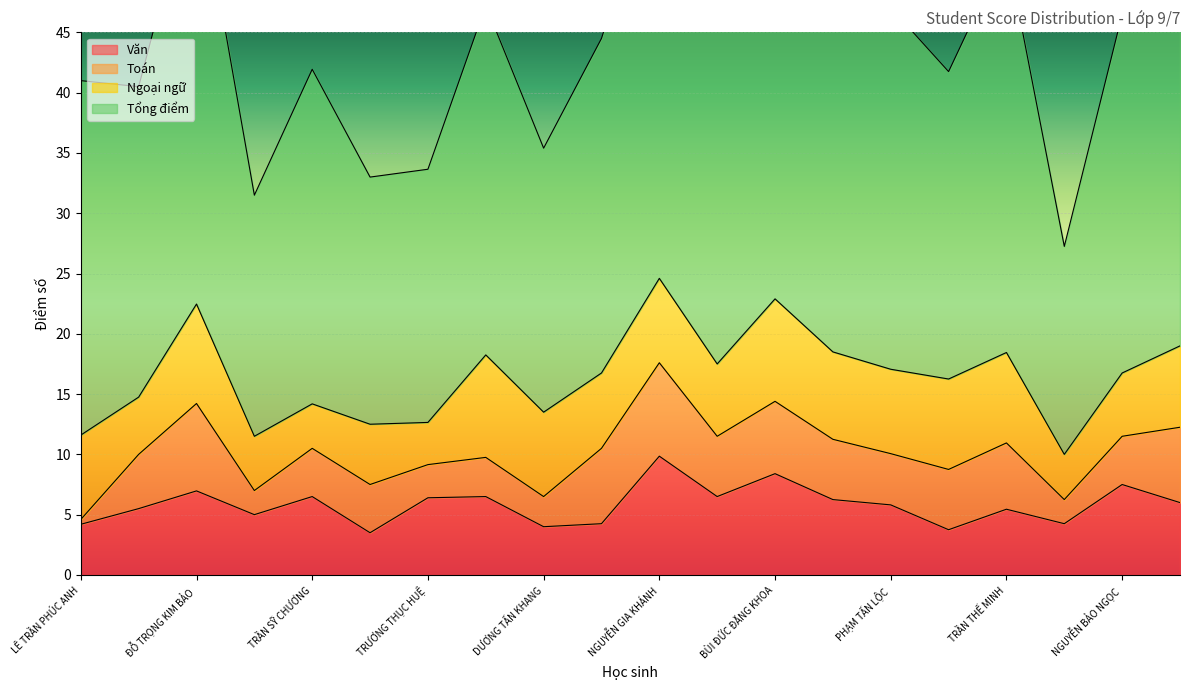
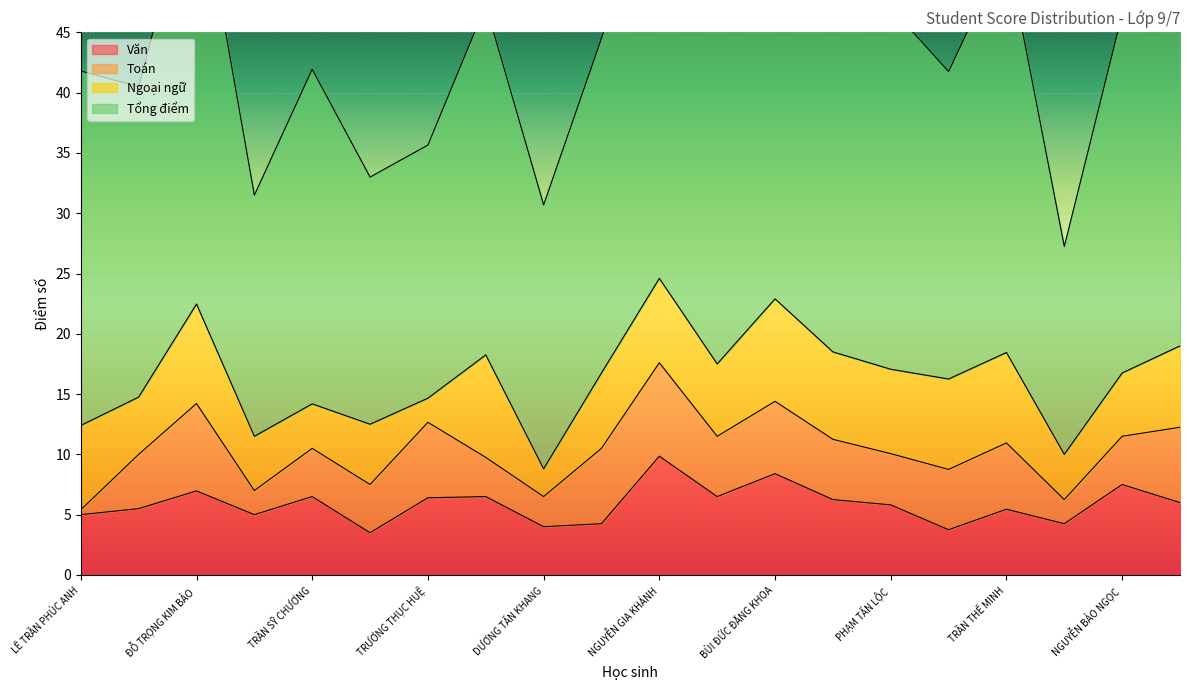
Văn, LÊ TRẦN PHÚC ANH: 4.2 -> 5.0
Toán, TRƯƠNG THỤC HUỆ: 2.8 -> 6.3
Ngoại ngữ, TRƯƠNG THỤC HUỆ: 3.5 -> 2.0
Ngoại ngữ, DƯƠNG TẤN KHANG: 7.0 -> 2.3
